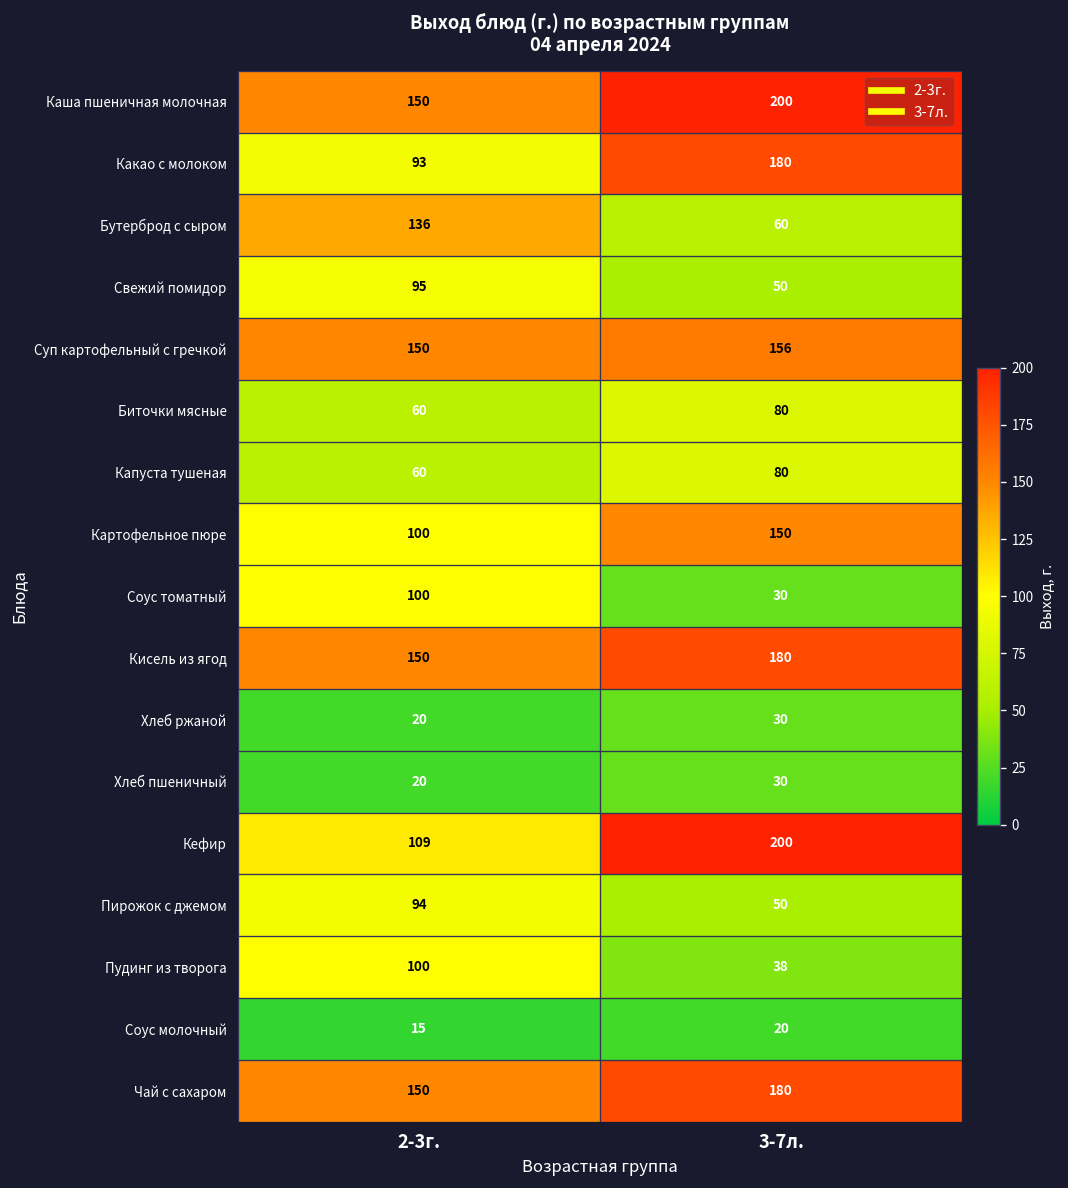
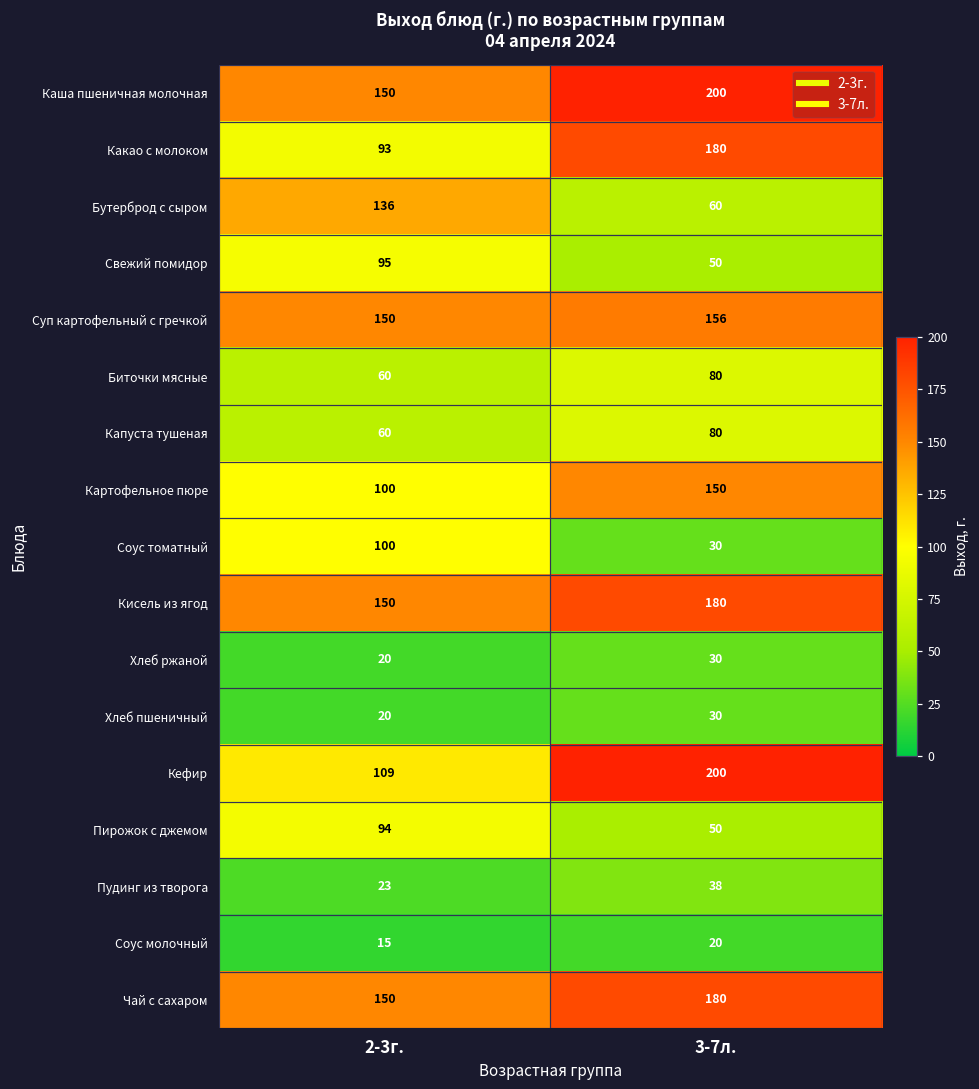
Пудинг из творога, 2-3г.: 100 -> 23
